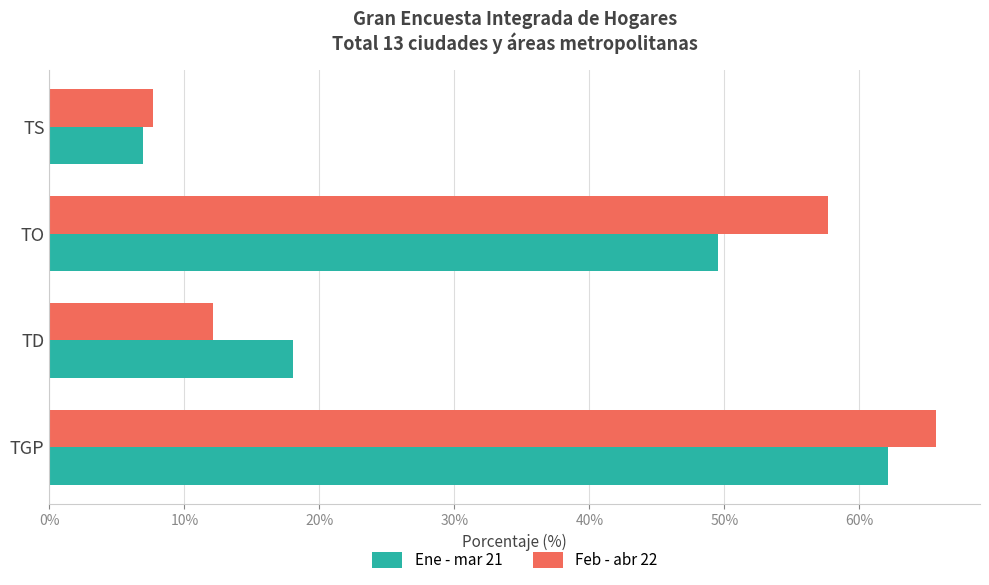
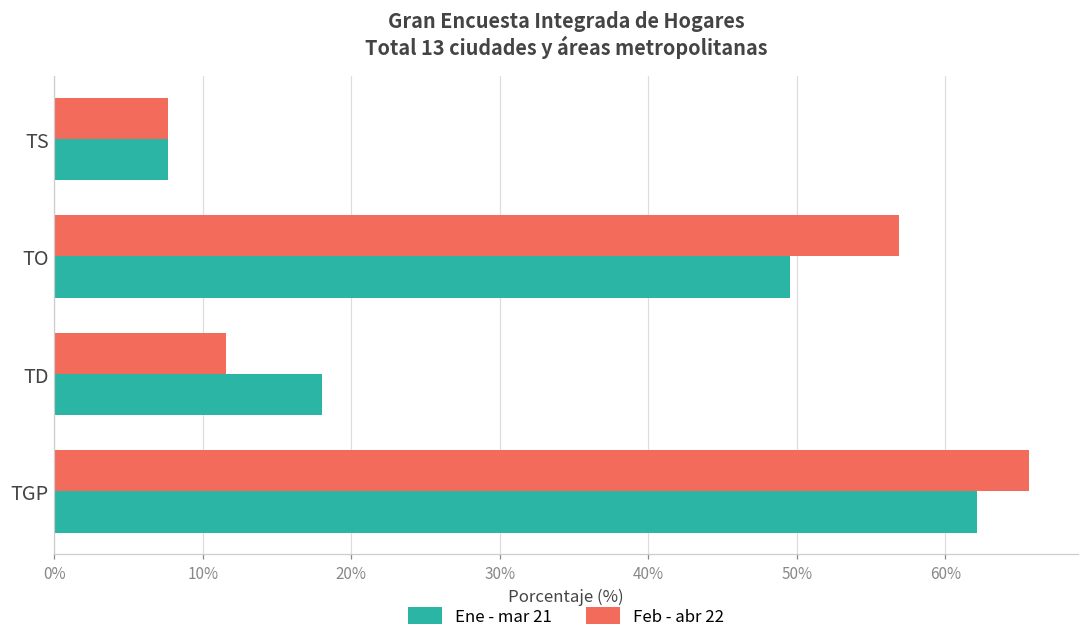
Ene - mar 21, TS: 6.9% -> 7.6%
Feb - abr 22, TO: 57.7% -> 56.9%
Feb - abr 22, TD: 12.1% -> 11.5%
